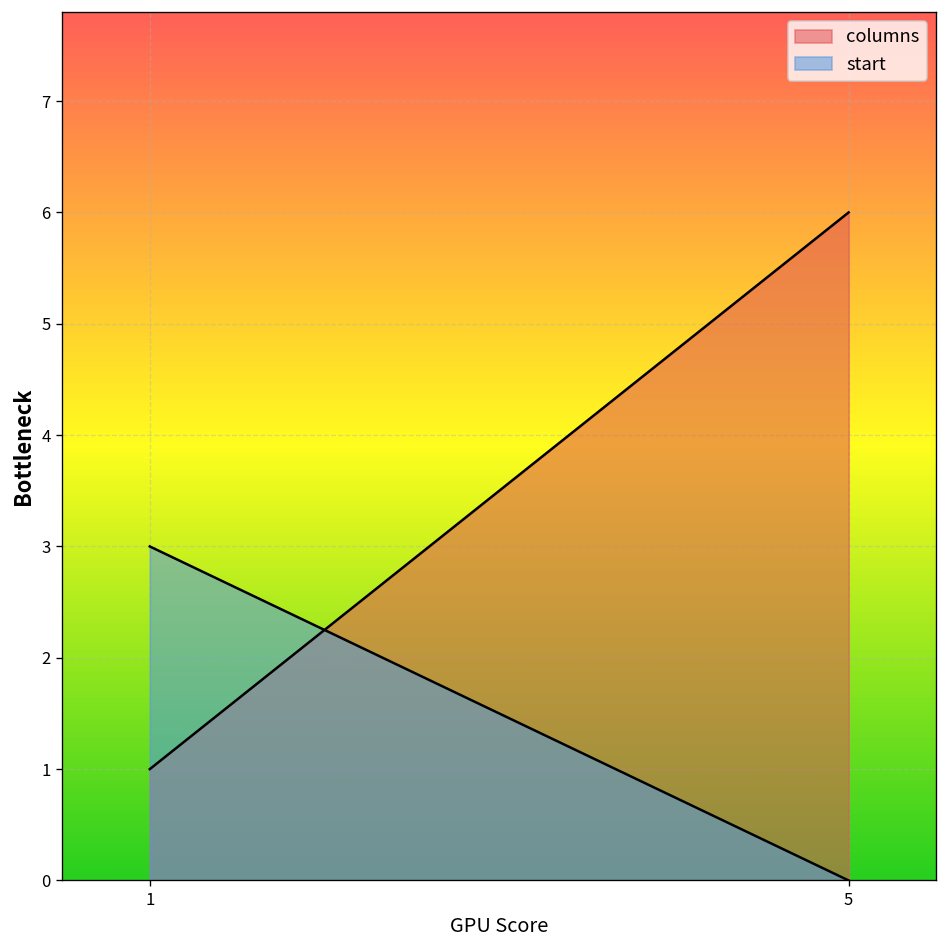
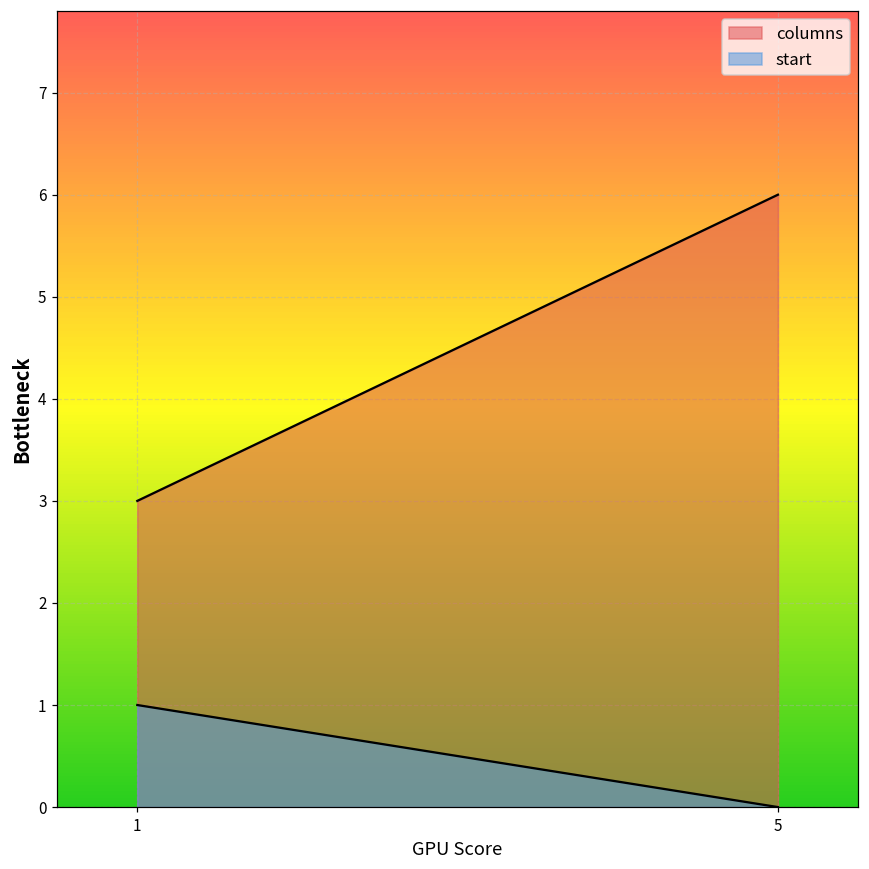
columns, 1: 1 -> 3
start, 1: 3 -> 1
